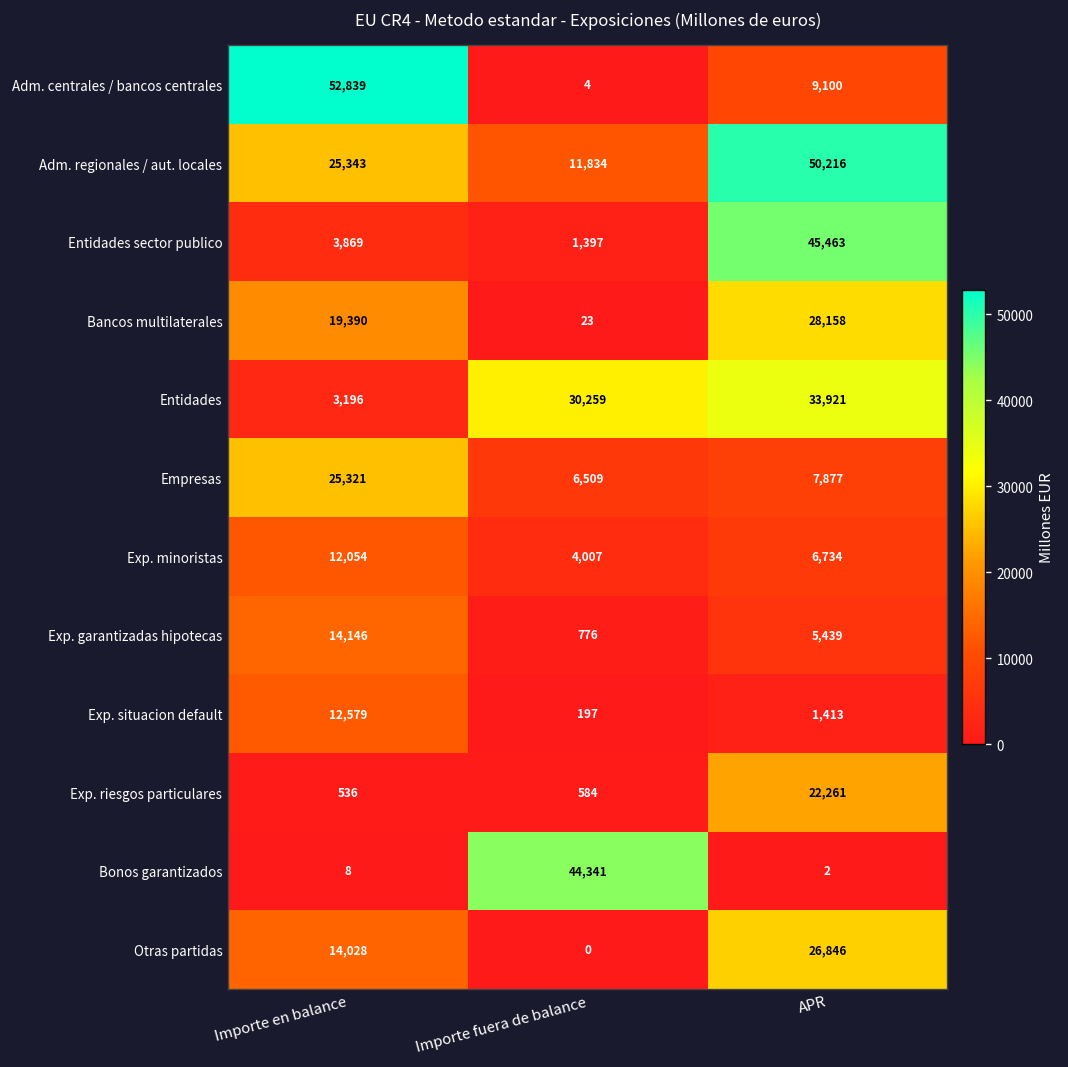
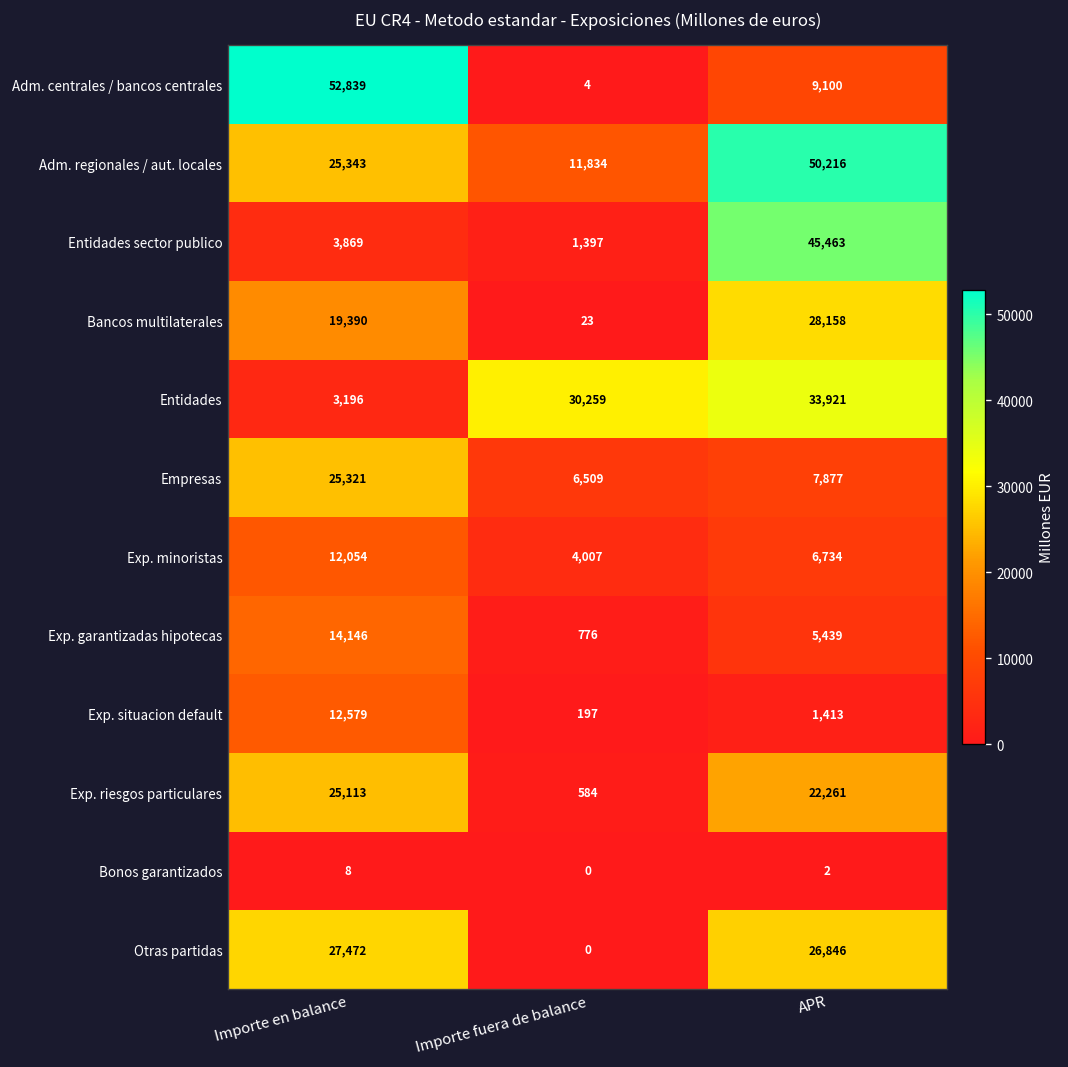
Exp. riesgos particulares, Importe en balance: 536 -> 25,113
Bonos garantizados, Importe fuera de balance: 44,341 -> 0
Otras partidas, Importe en balance: 14,028 -> 27,472
